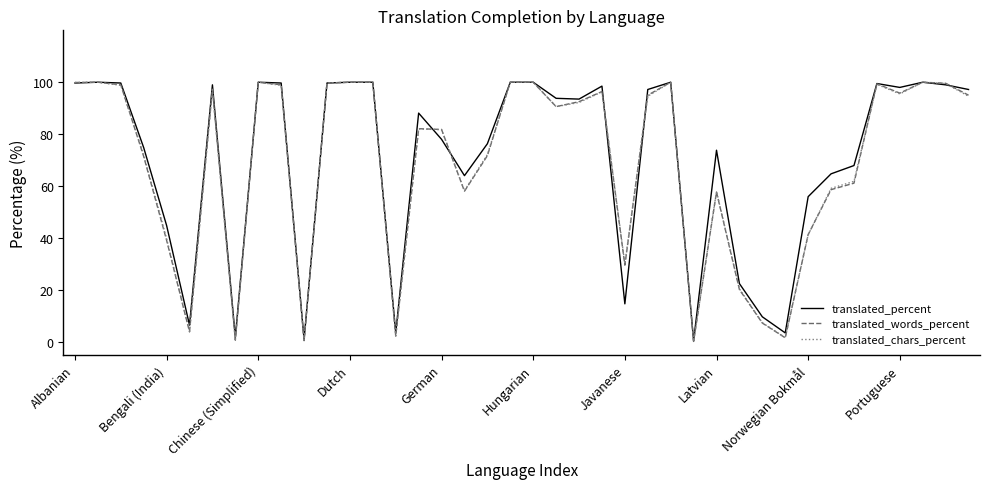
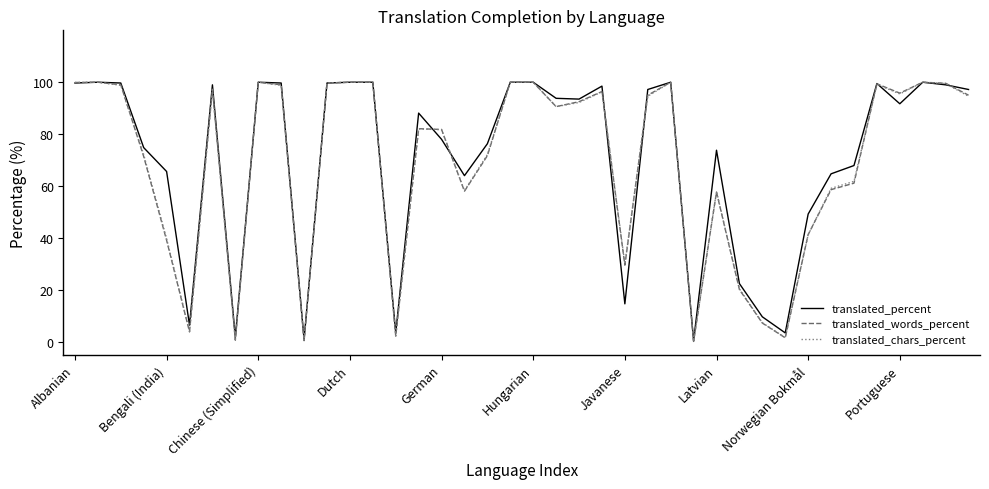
translated_percent, Bengali (India): 45 -> 66
translated_percent, Norwegian Bokmål: 56 -> 49
translated_percent, Portuguese: 98 -> 92
